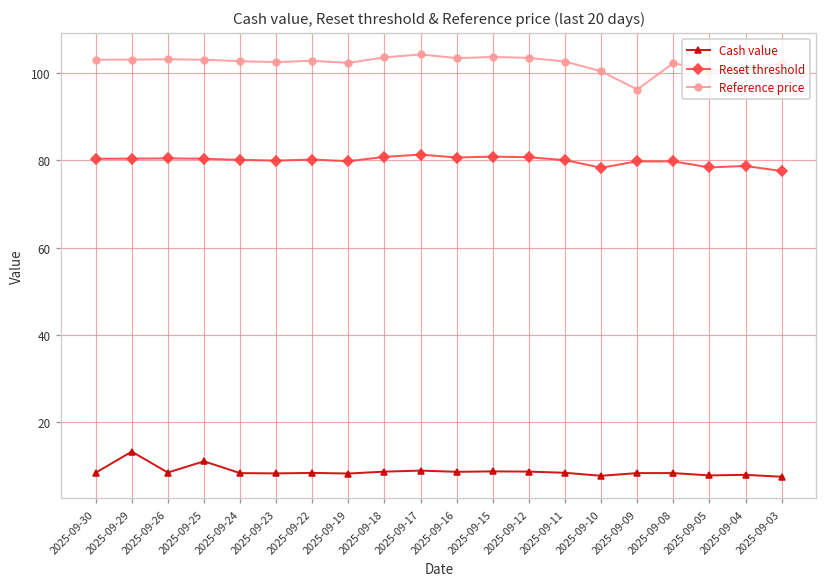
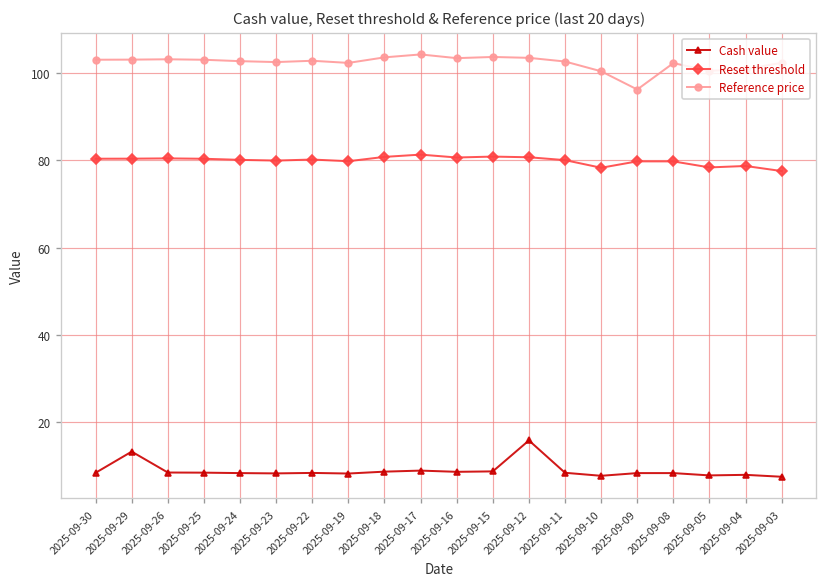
Cash value, 2025-09-25: 11 -> 9
Cash value, 2025-09-12: 9 -> 16
